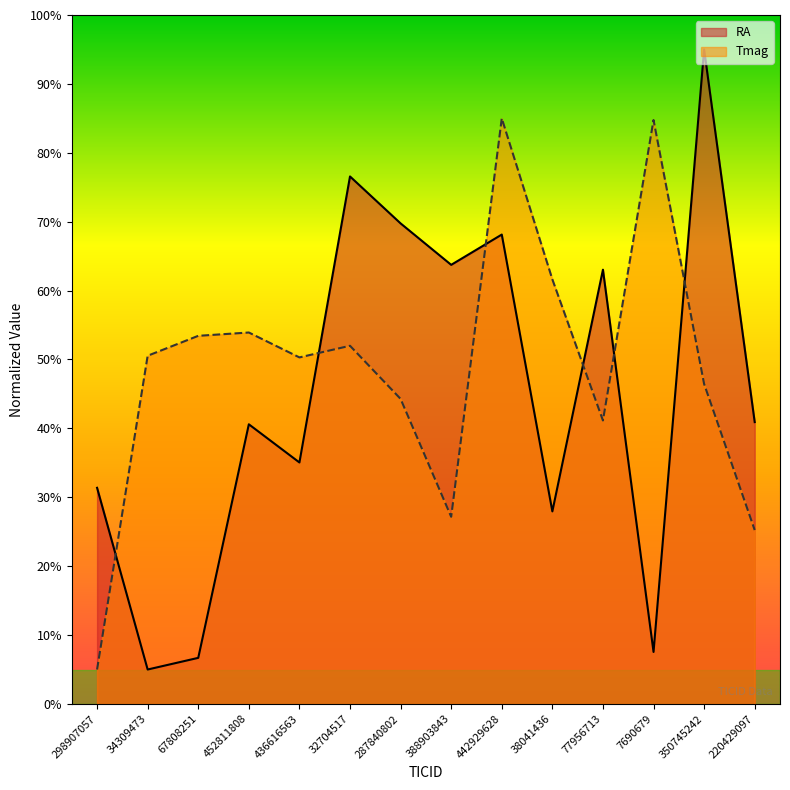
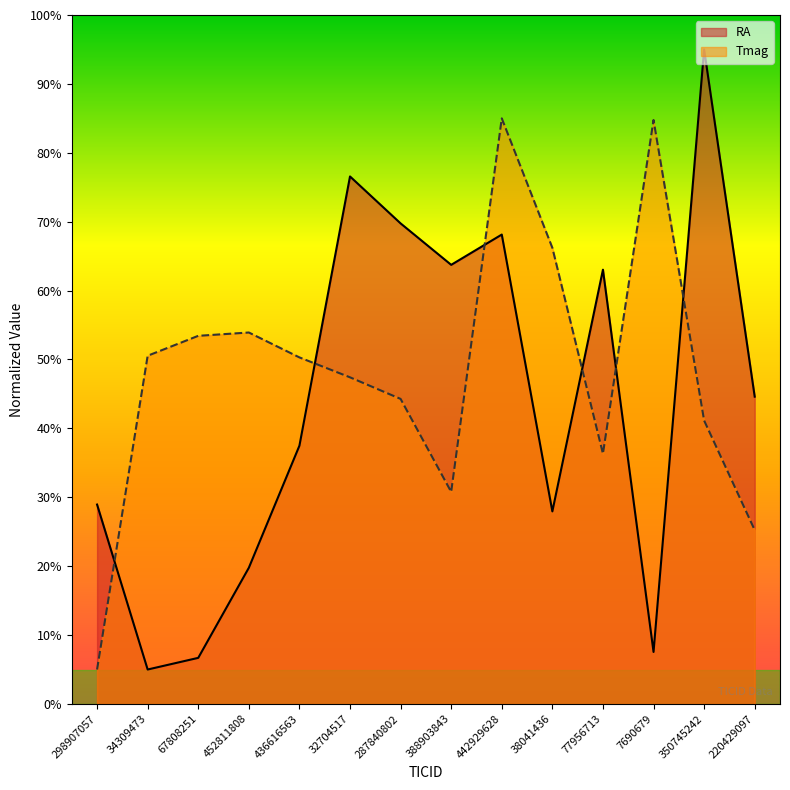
RA, 298907057: 31% -> 29%
RA, 452811808: 41% -> 20%
RA, 436616563: 35% -> 37%
Tmag, 32704517: 52% -> 47%
Tmag, 388903843: 27% -> 31%
Tmag, 38041436: 62% -> 66%
Tmag, 77956713: 41% -> 36%
Tmag, 350745242: 46% -> 41%
RA, 220429097: 41% -> 45%
